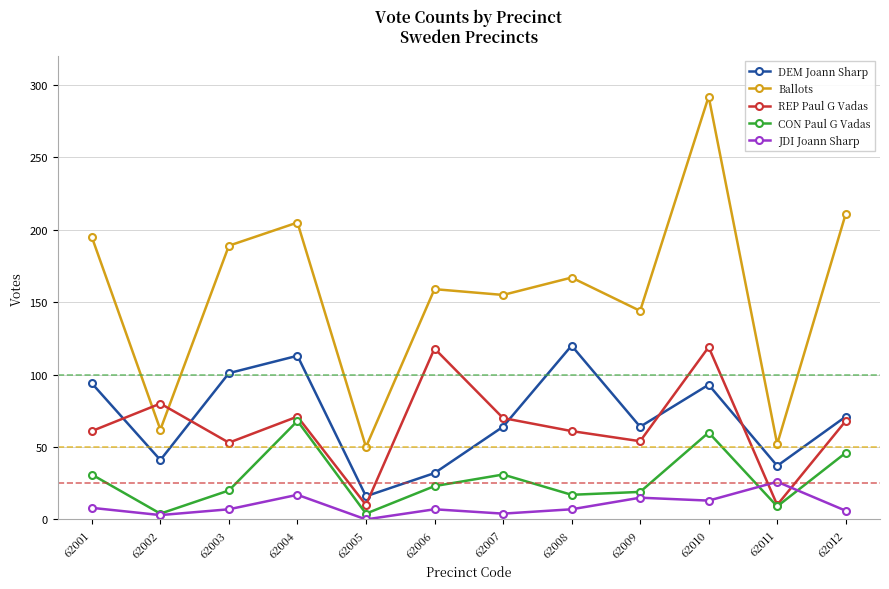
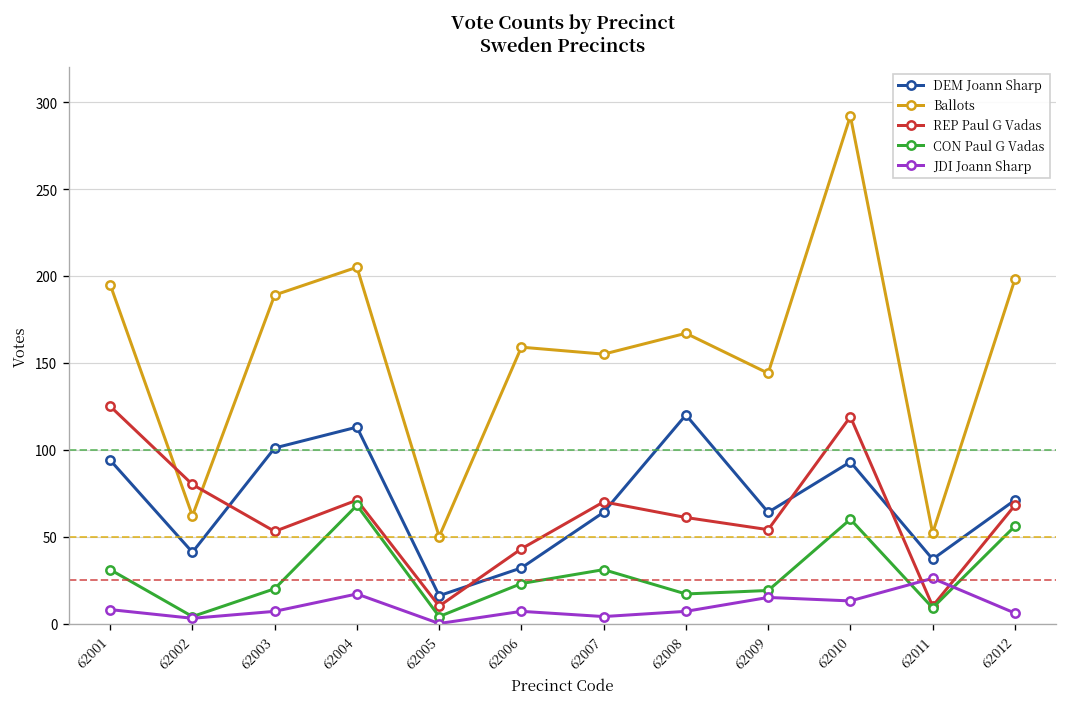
REP Paul G Vadas, 62001: 61 -> 125
REP Paul G Vadas, 62006: 118 -> 43
Ballots, 62012: 211 -> 198
CON Paul G Vadas, 62012: 46 -> 56
